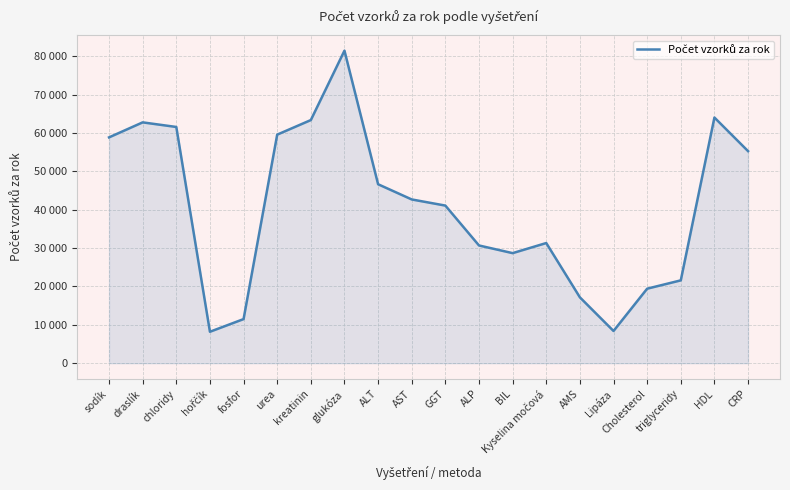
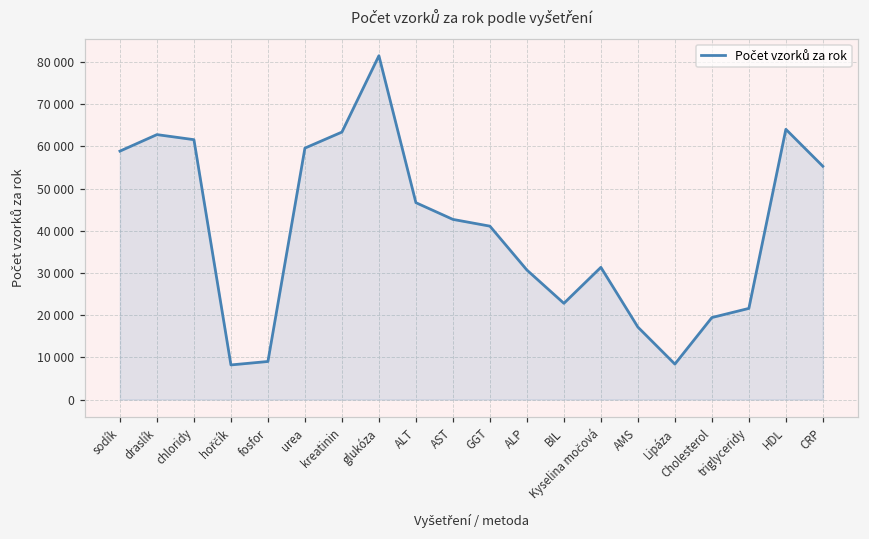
fosfor: 12000 -> 9000
BIL: 29000 -> 23000
